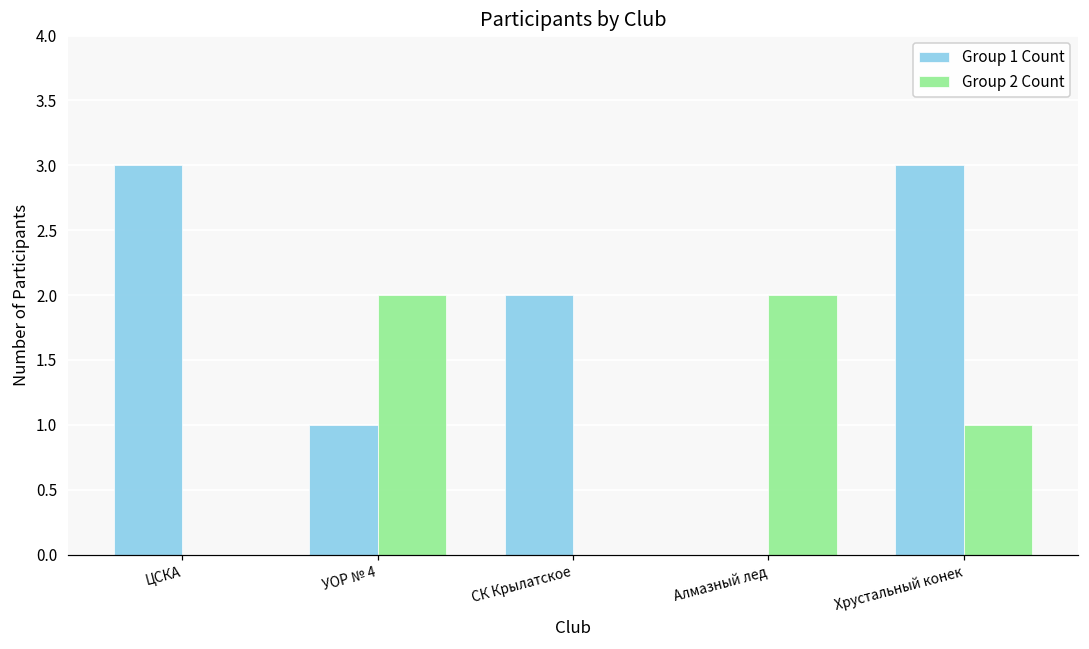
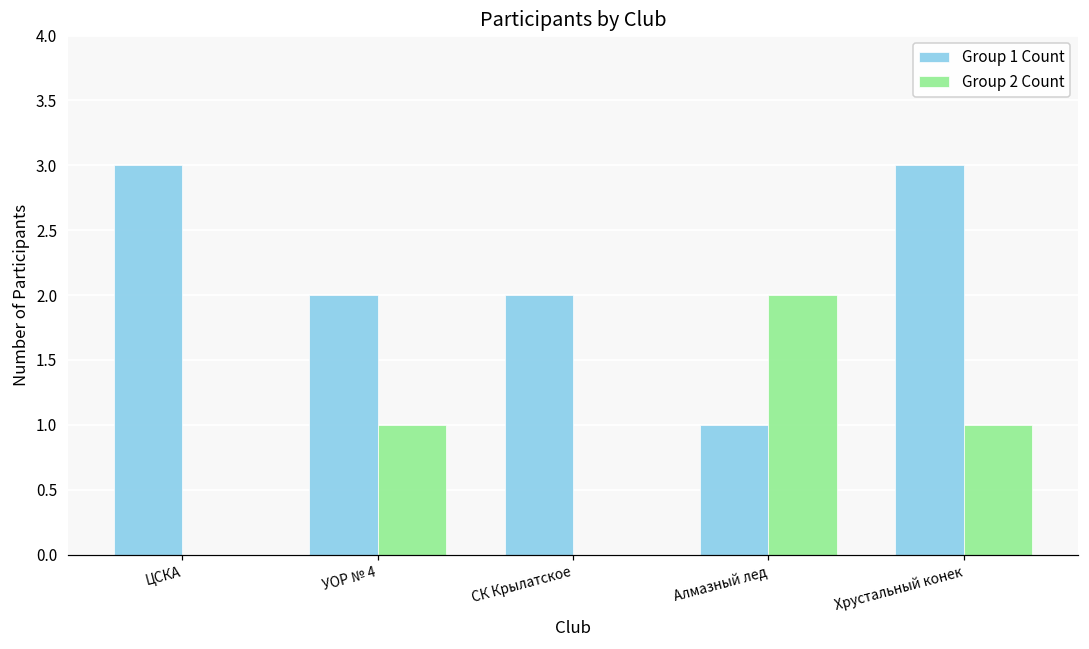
Group 1 Count, УОР № 4: 1 -> 2
Group 2 Count, УОР № 4: 2 -> 1
Group 1 Count, Алмазный лед: 0 -> 1
